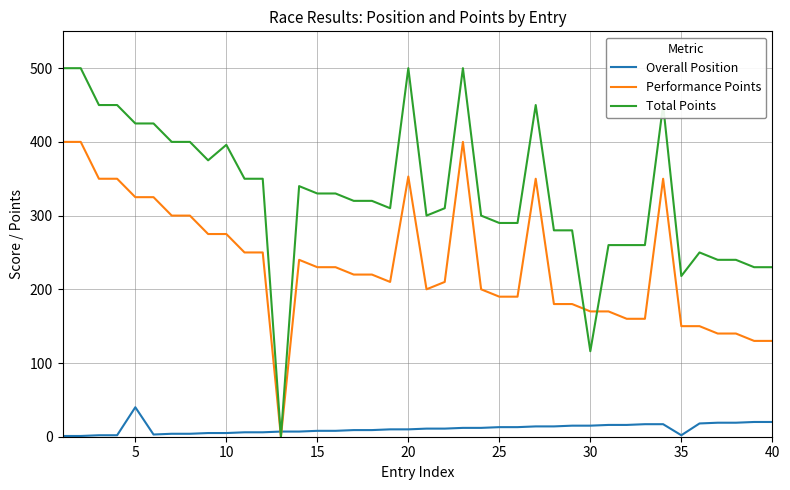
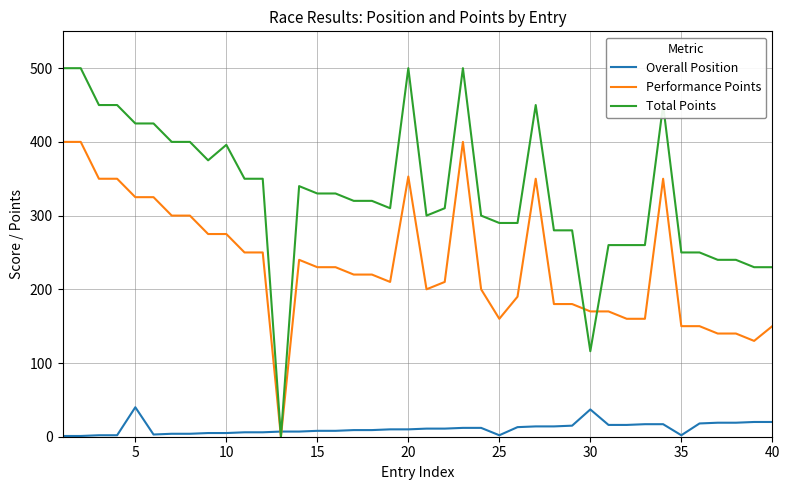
Overall Position, 25: 10 -> 0
Performance Points, 25: 190 -> 160
Overall Position, 30: 20 -> 40
Total Points, 35: 220 -> 250
Performance Points, 40: 130 -> 150
